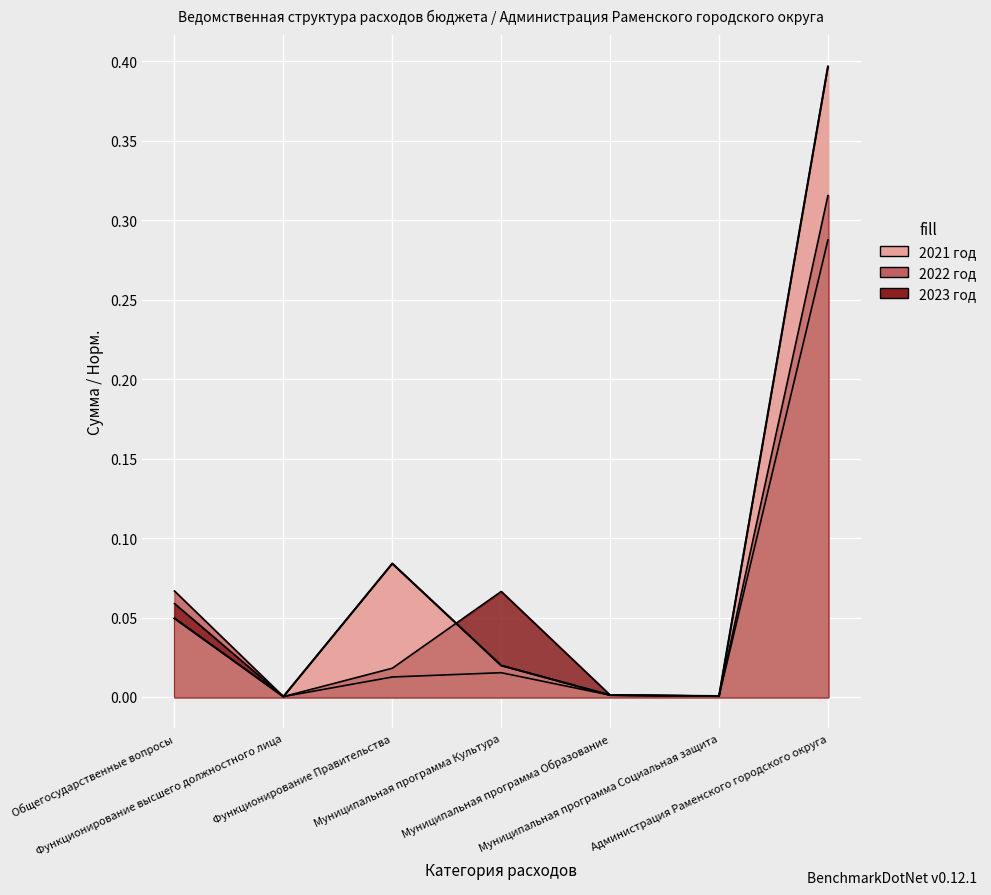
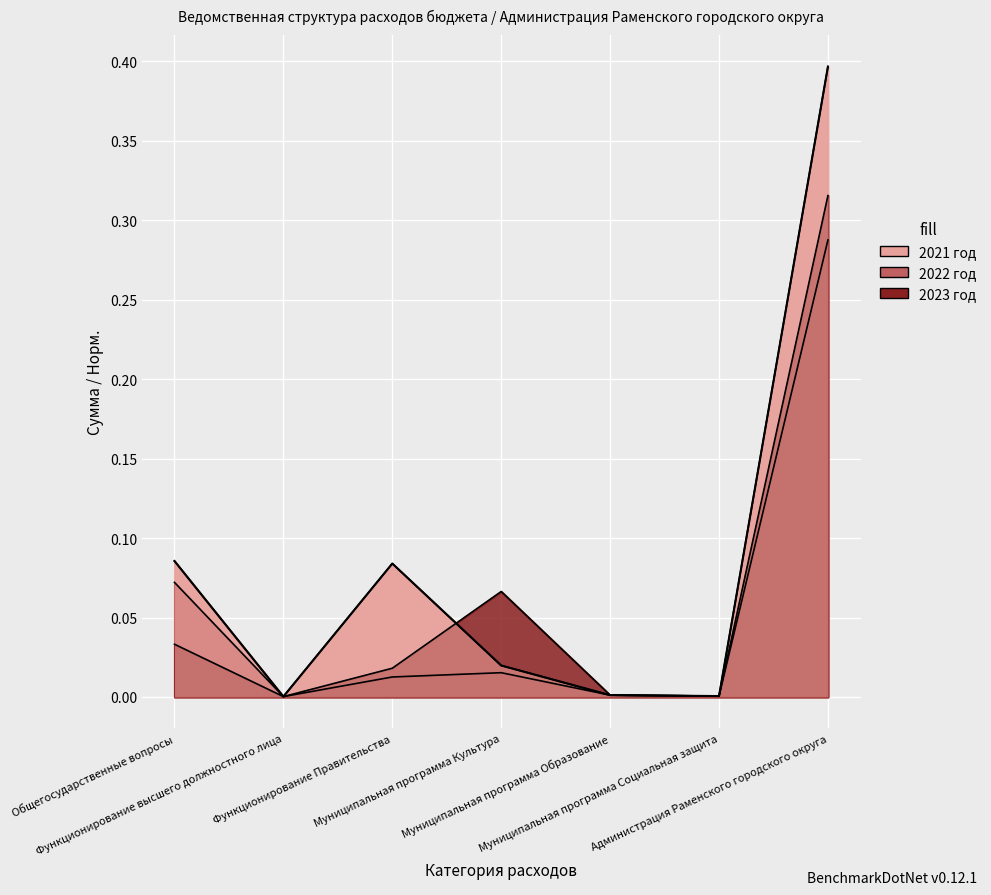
2021 год, Общегосударственные вопросы: 0.049 -> 0.086
2022 год, Общегосударственные вопросы: 0.067 -> 0.072
2023 год, Общегосударственные вопросы: 0.059 -> 0.033
